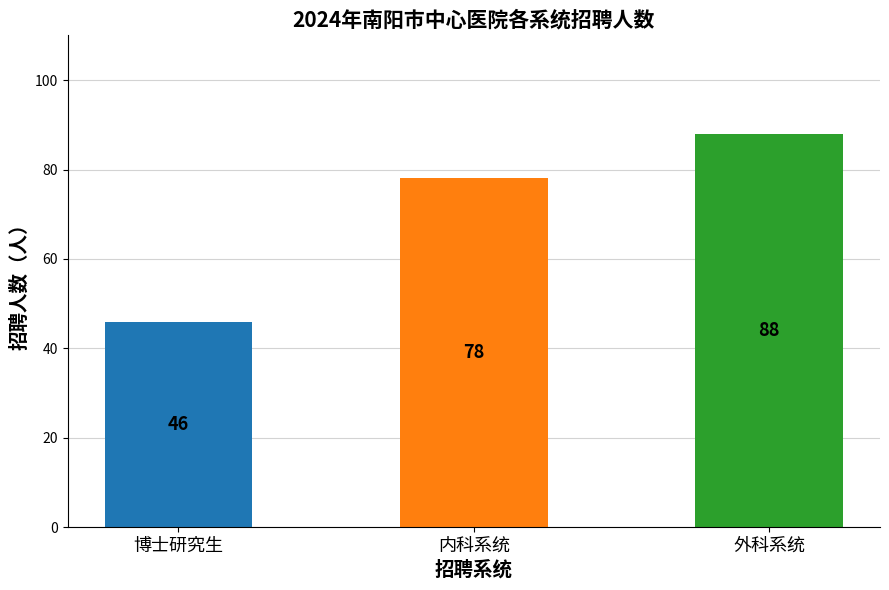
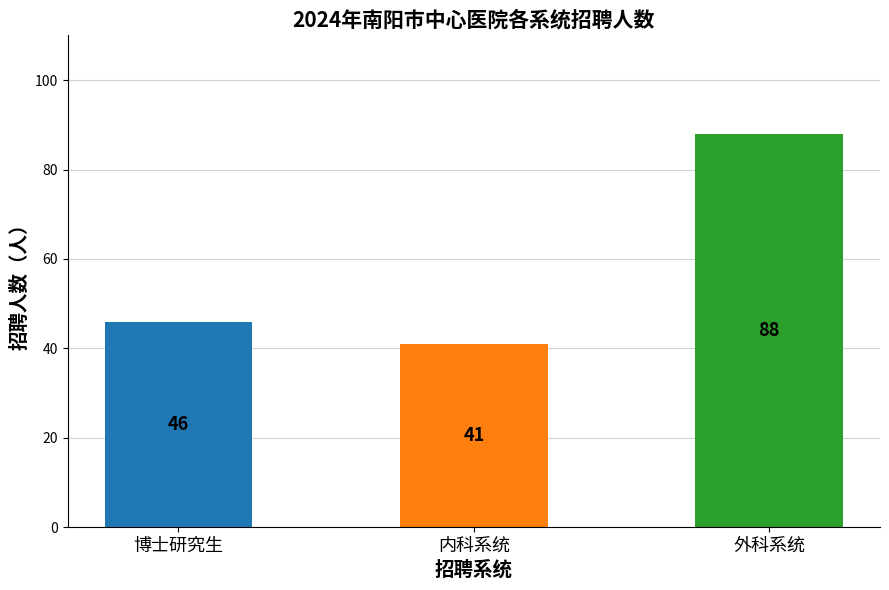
内科系统: 78 -> 41
